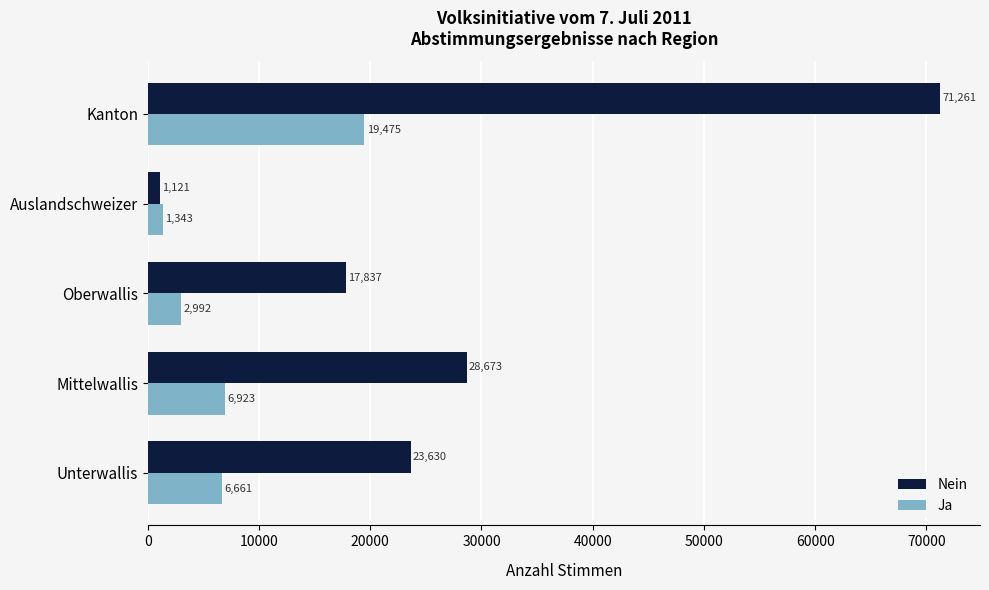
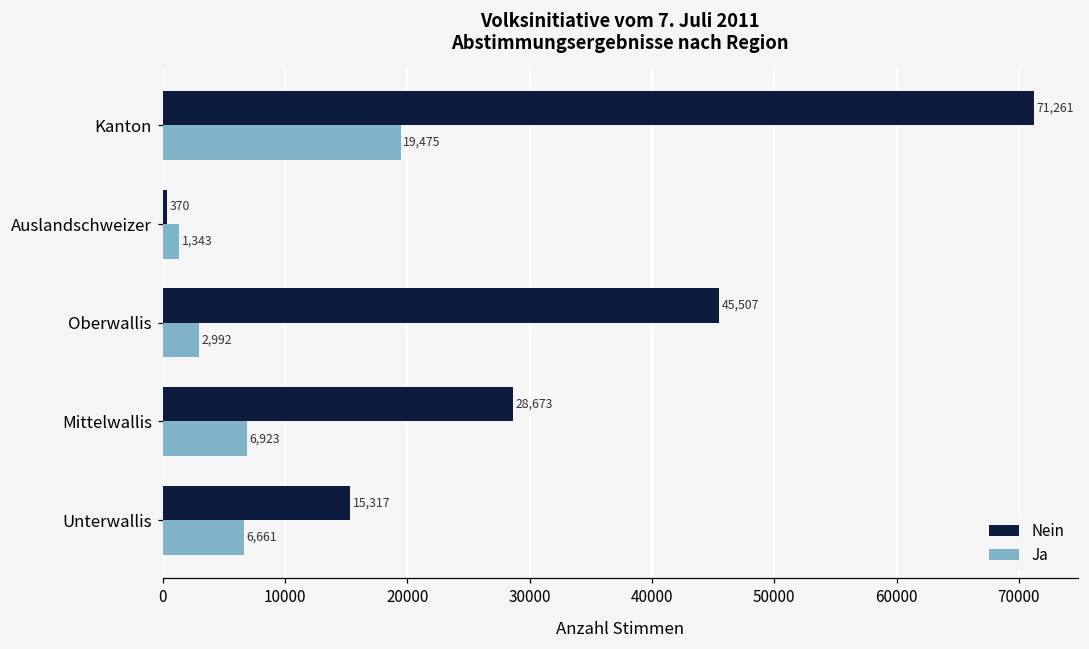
Nein, Auslandschweizer: 1,121 -> 370
Nein, Oberwallis: 17,837 -> 45,507
Nein, Unterwallis: 23,630 -> 15,317
